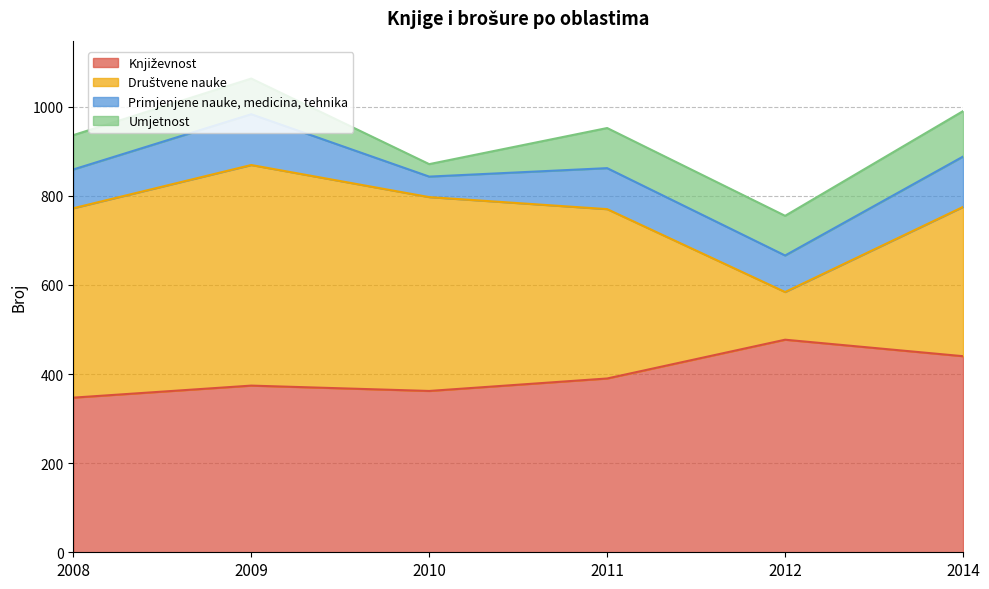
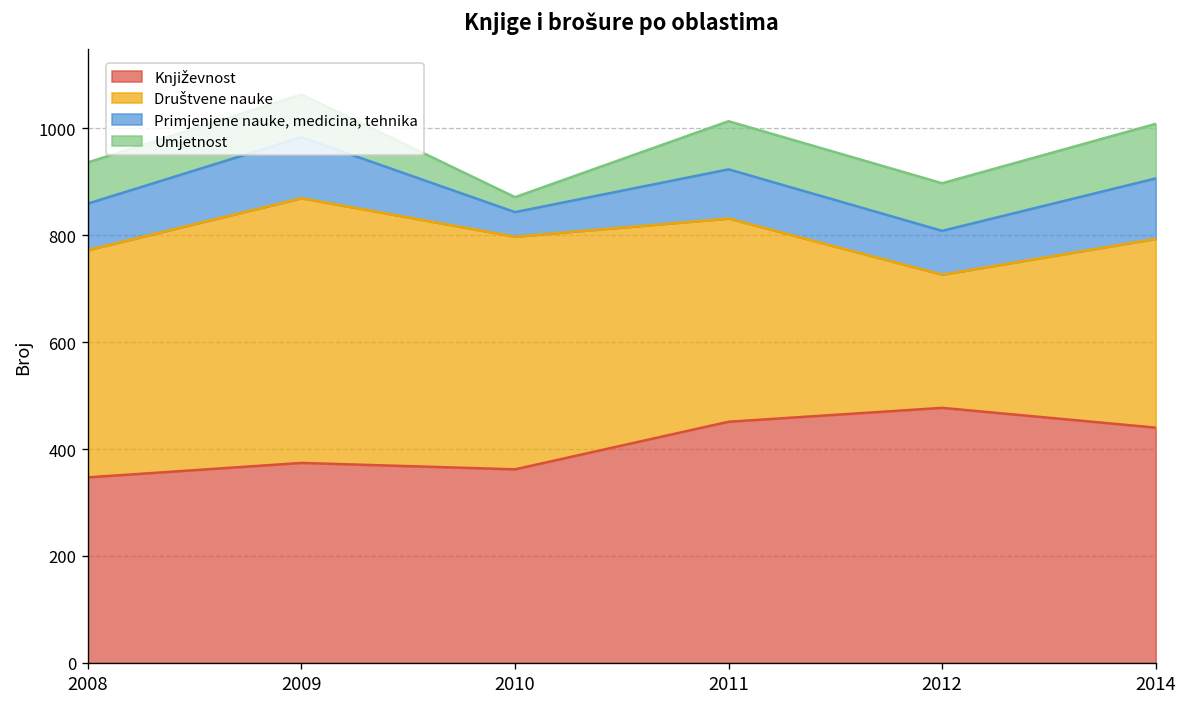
Književnost, 2011: 390 -> 450
Društvene nauke, 2012: 110 -> 250
Društvene nauke, 2014: 340 -> 350
